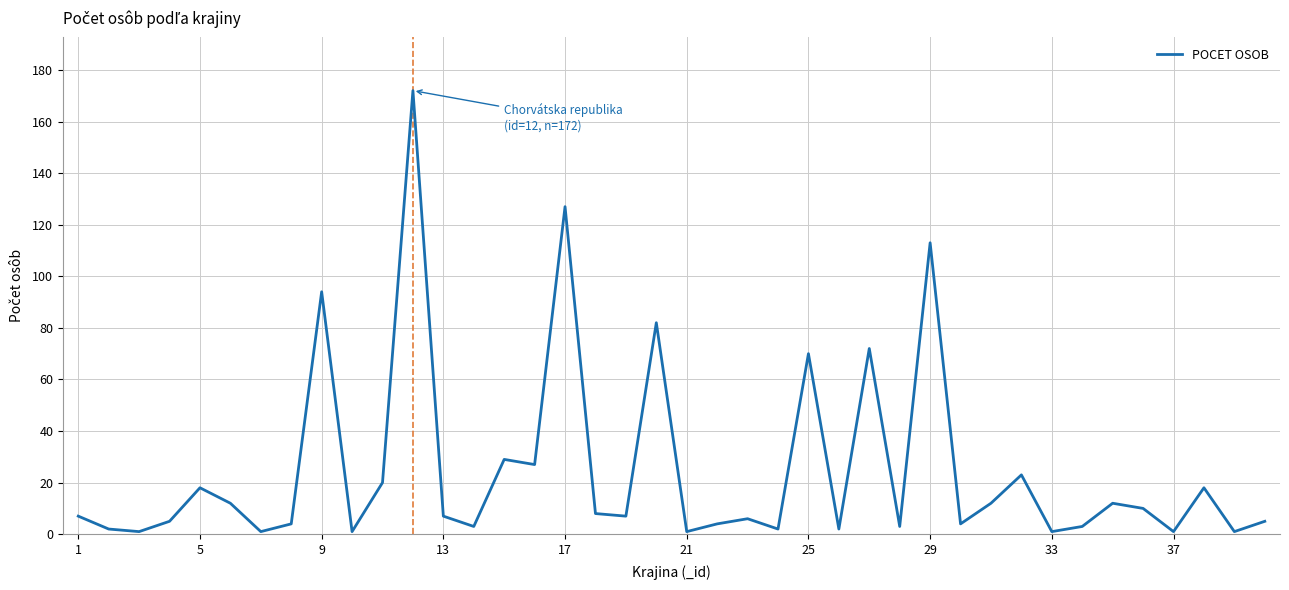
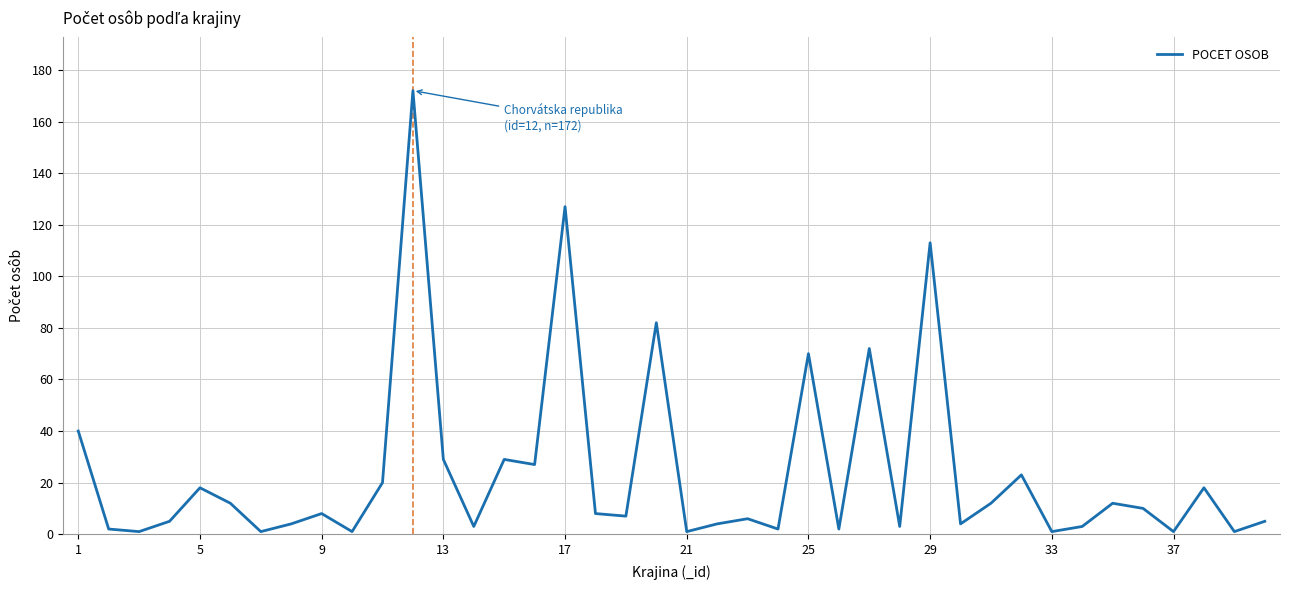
1: 7 -> 40
9: 94 -> 8
13: 7 -> 29
